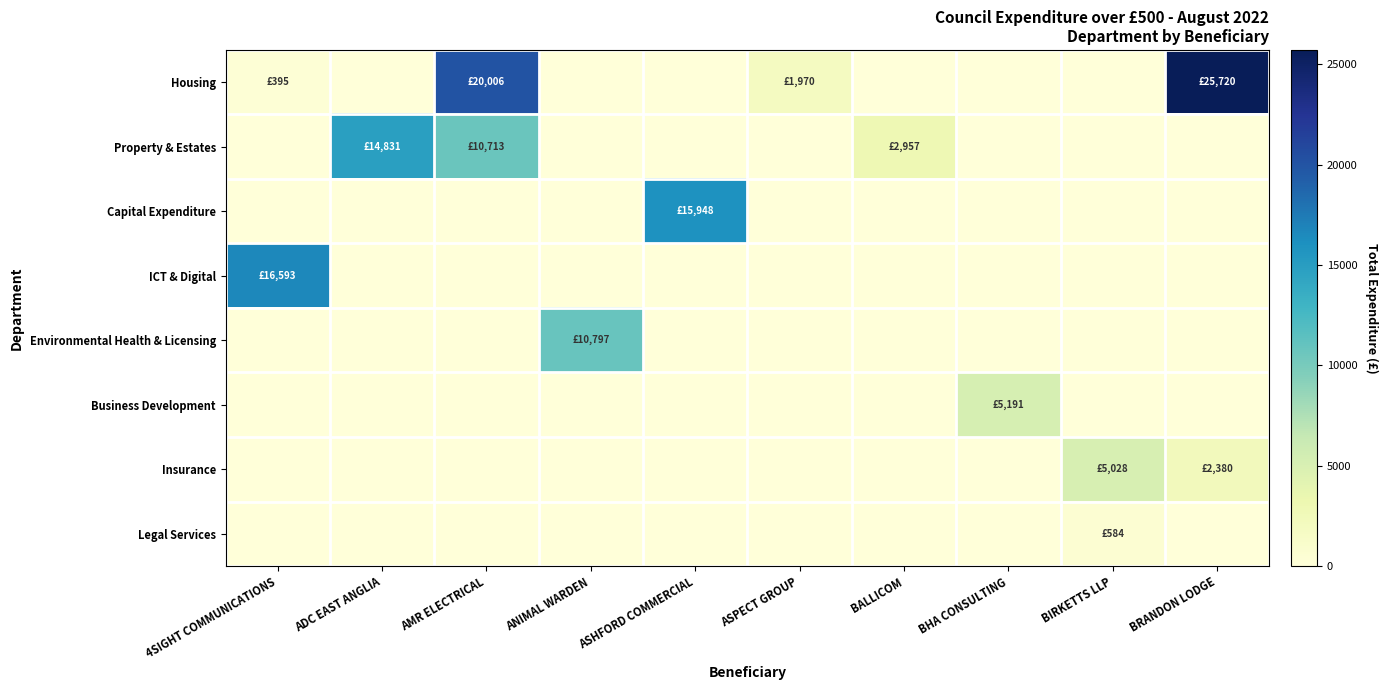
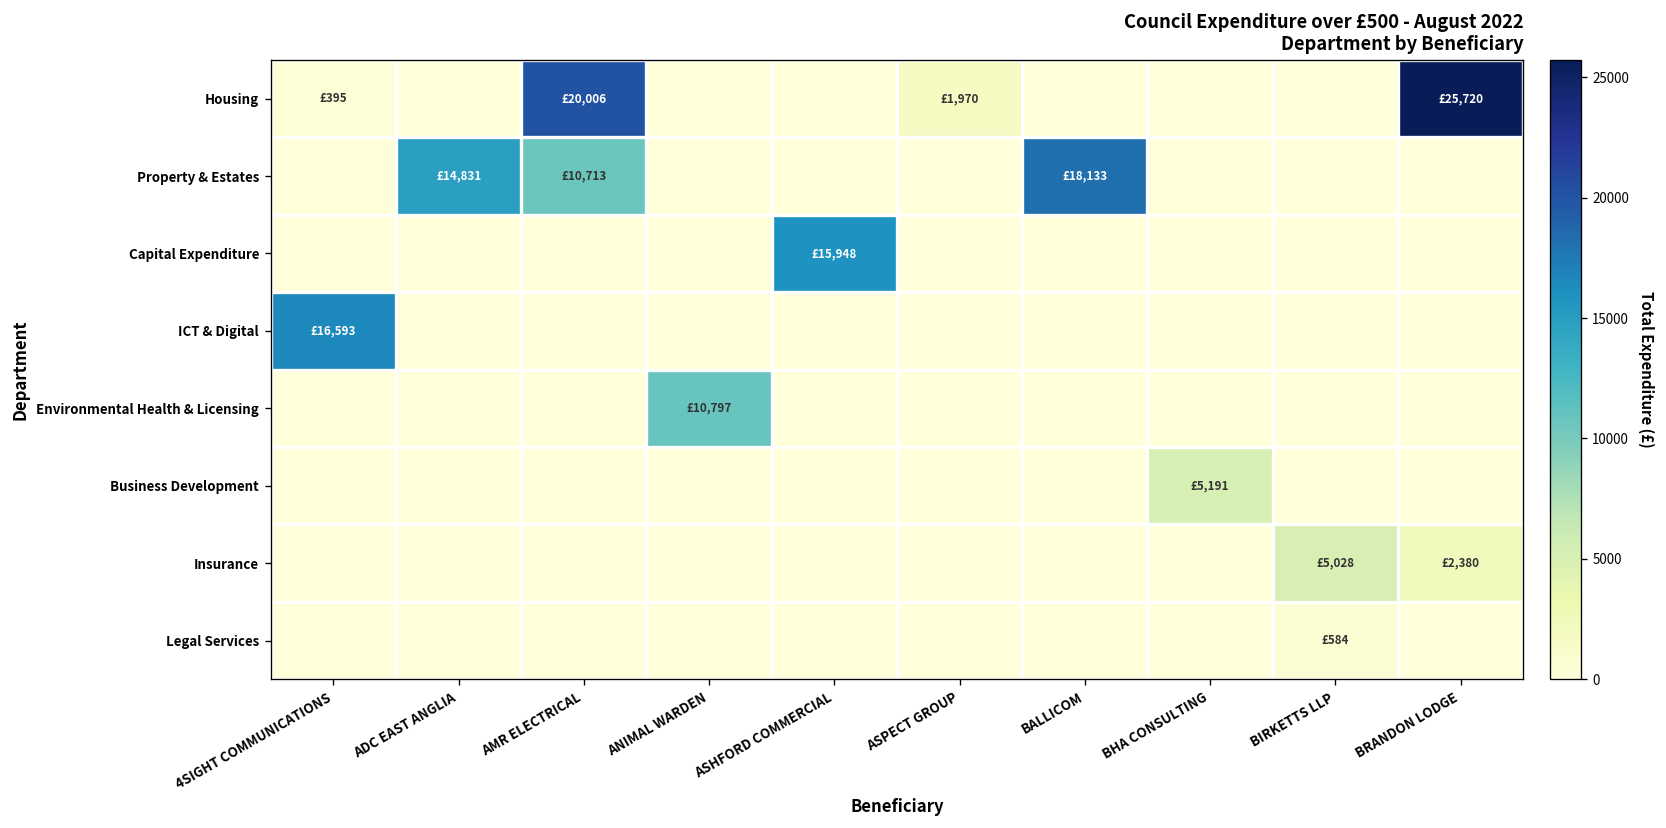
Property & Estates, BALLICOM: £2,957 -> £18,133
